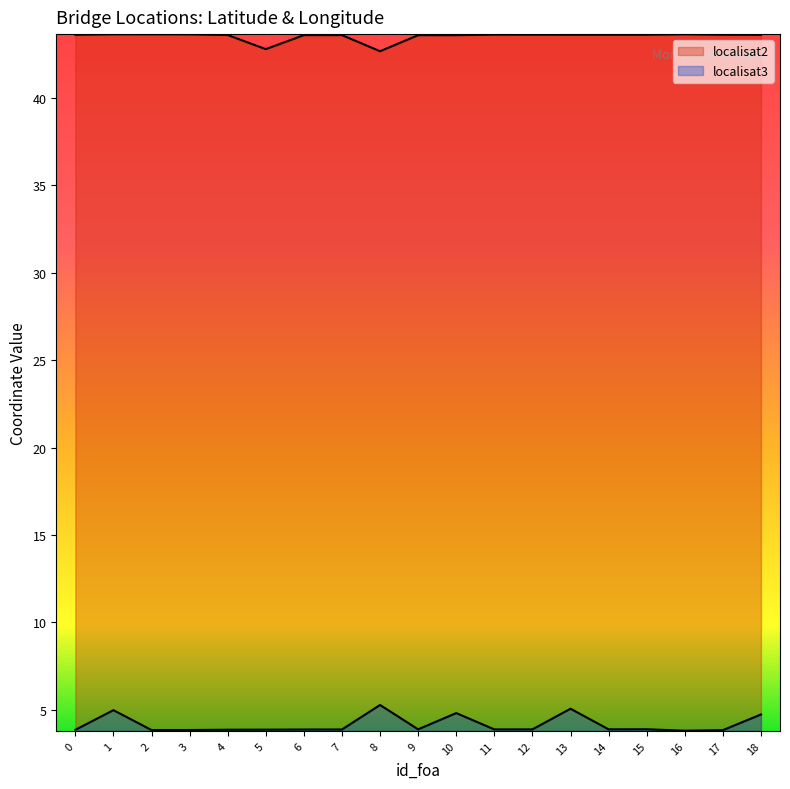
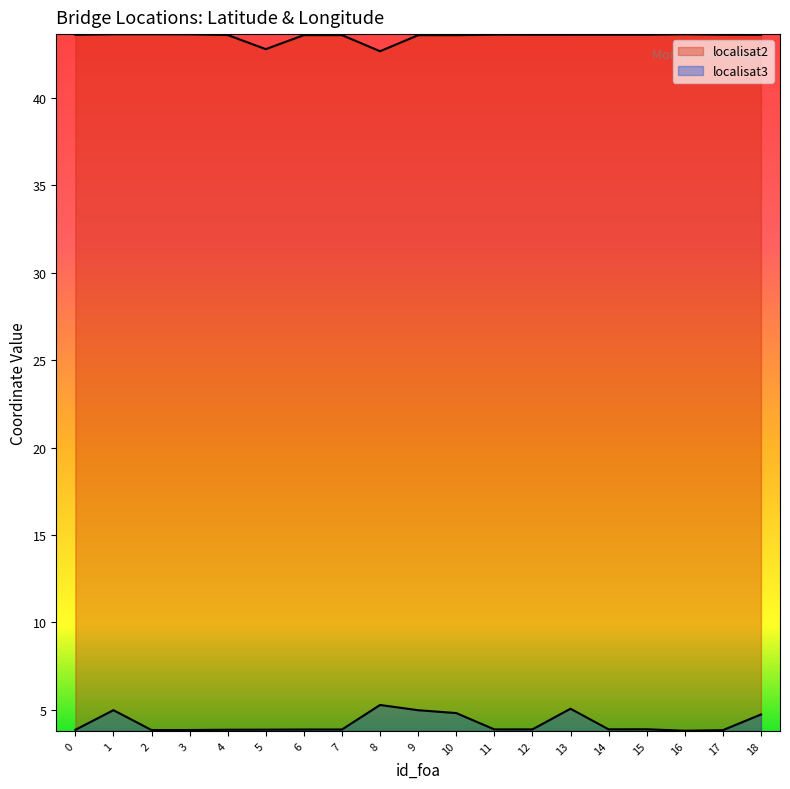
localisat3, 9: 3.9 -> 5.0
